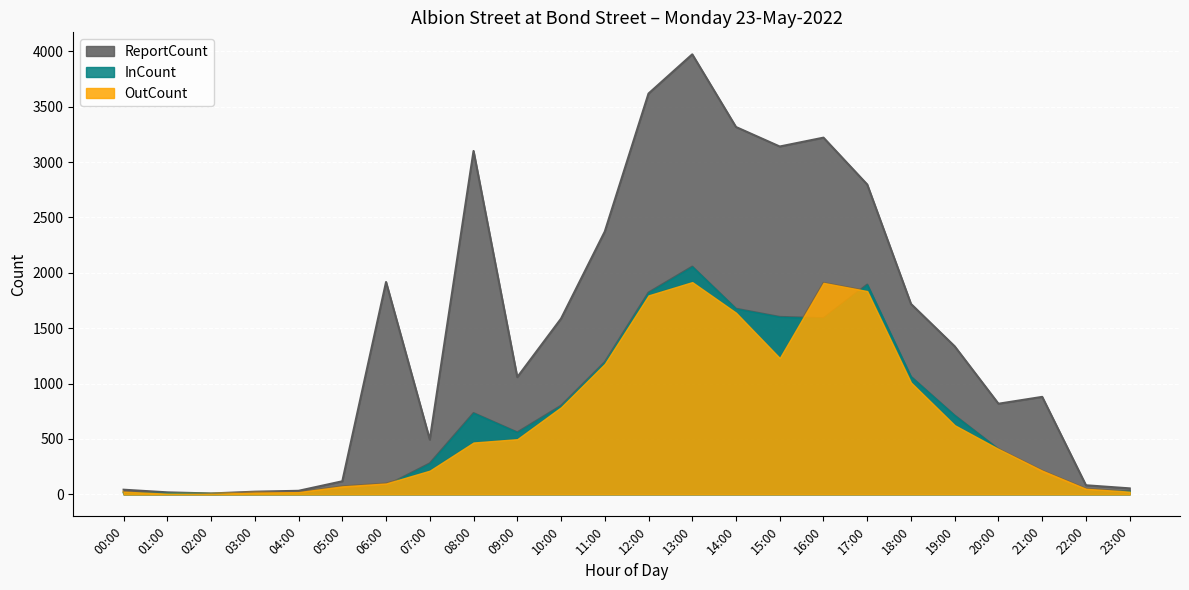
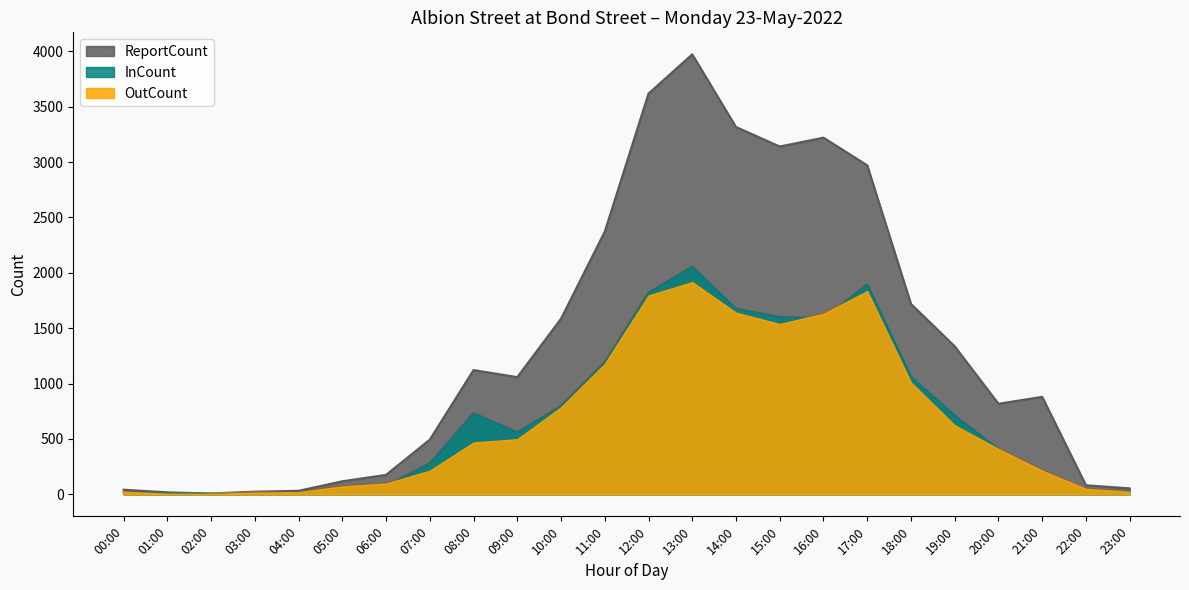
ReportCount, 06:00: 1920 -> 180
ReportCount, 08:00: 3100 -> 1120
OutCount, 15:00: 1230 -> 1540
OutCount, 16:00: 1910 -> 1630
ReportCount, 17:00: 2800 -> 2970
